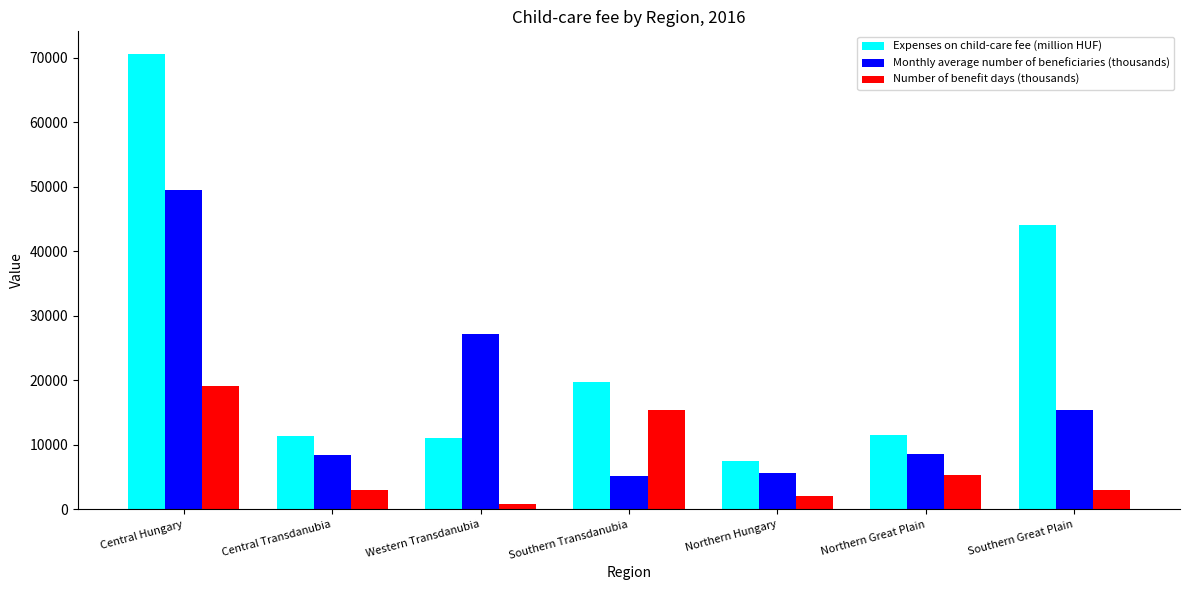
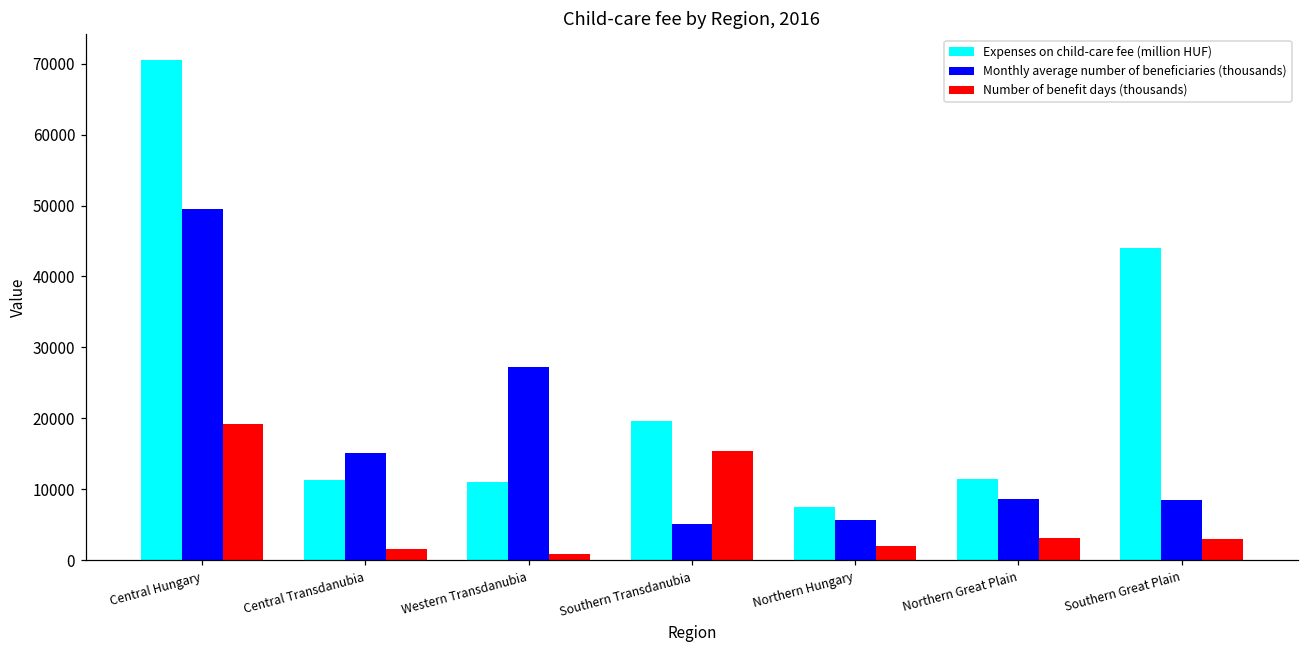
Monthly average number of beneficiaries (thousands), Central Transdanubia: 8000 -> 15000
Number of benefit days (thousands), Central Transdanubia: 3000 -> 2000
Number of benefit days (thousands), Northern Great Plain: 5000 -> 3000
Monthly average number of beneficiaries (thousands), Southern Great Plain: 15000 -> 8000
